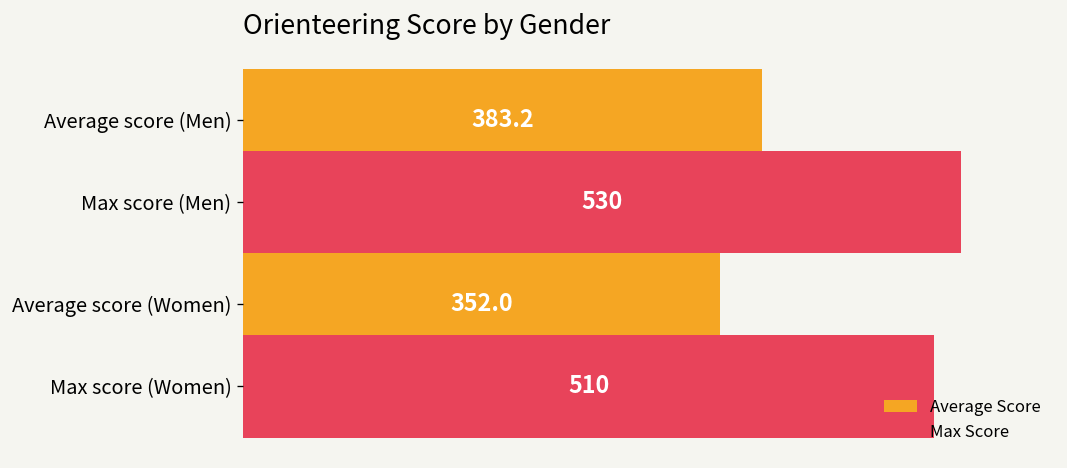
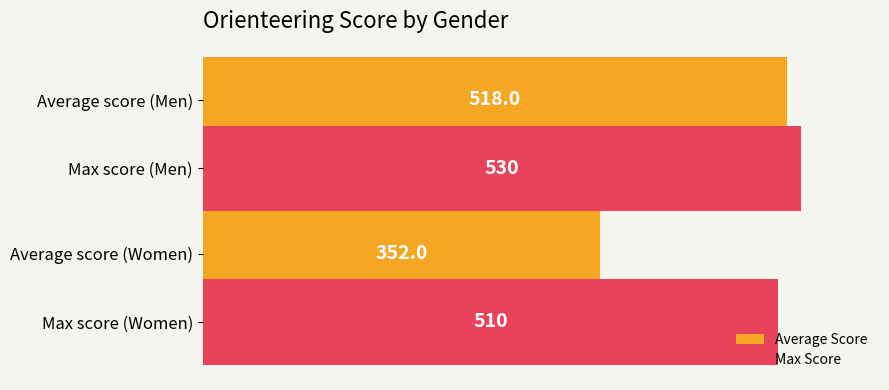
Average Score, Average score (Men): 383.2 -> 518.0
